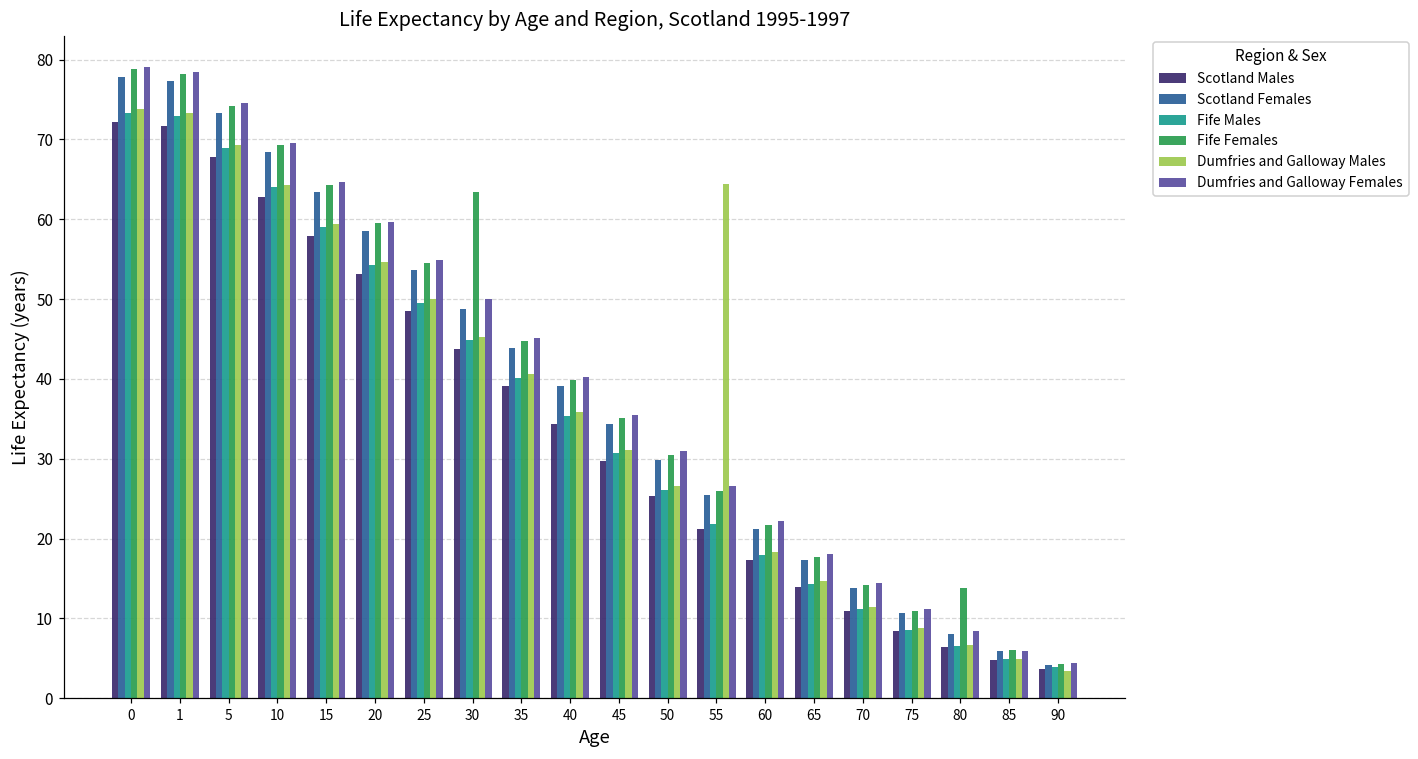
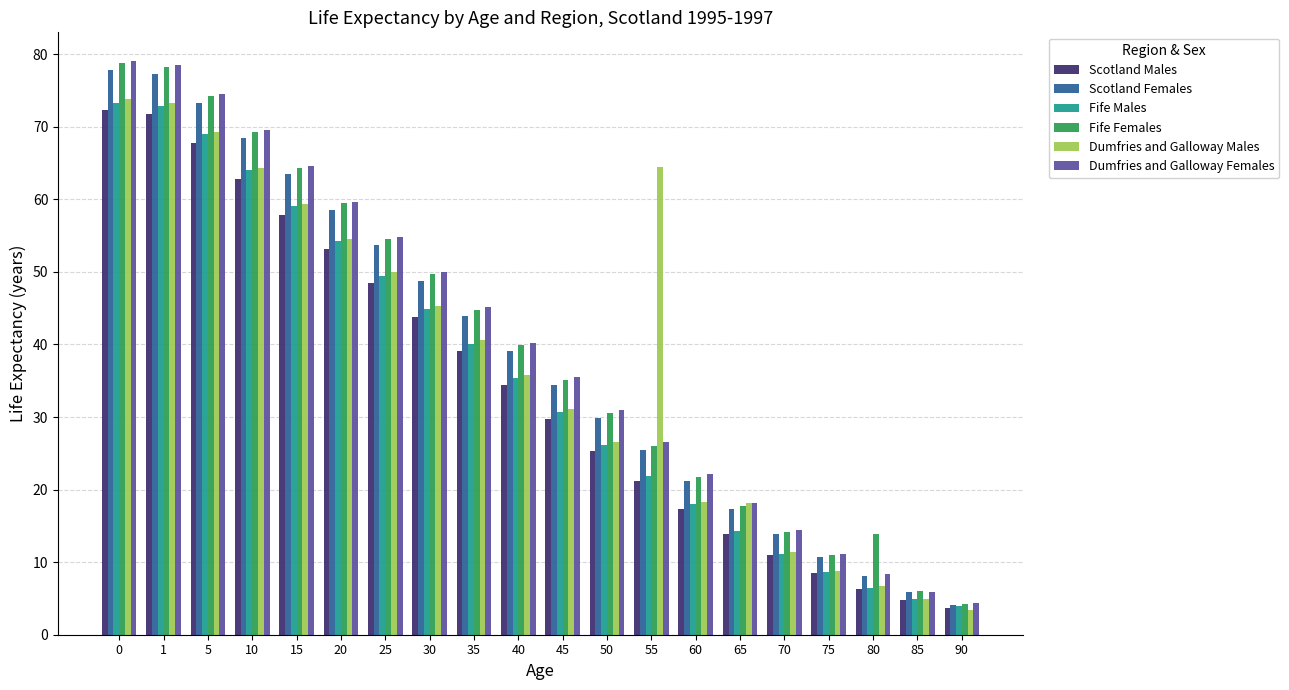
Fife Females, 30: 63 -> 50
Dumfries and Galloway Males, 65: 15 -> 18
